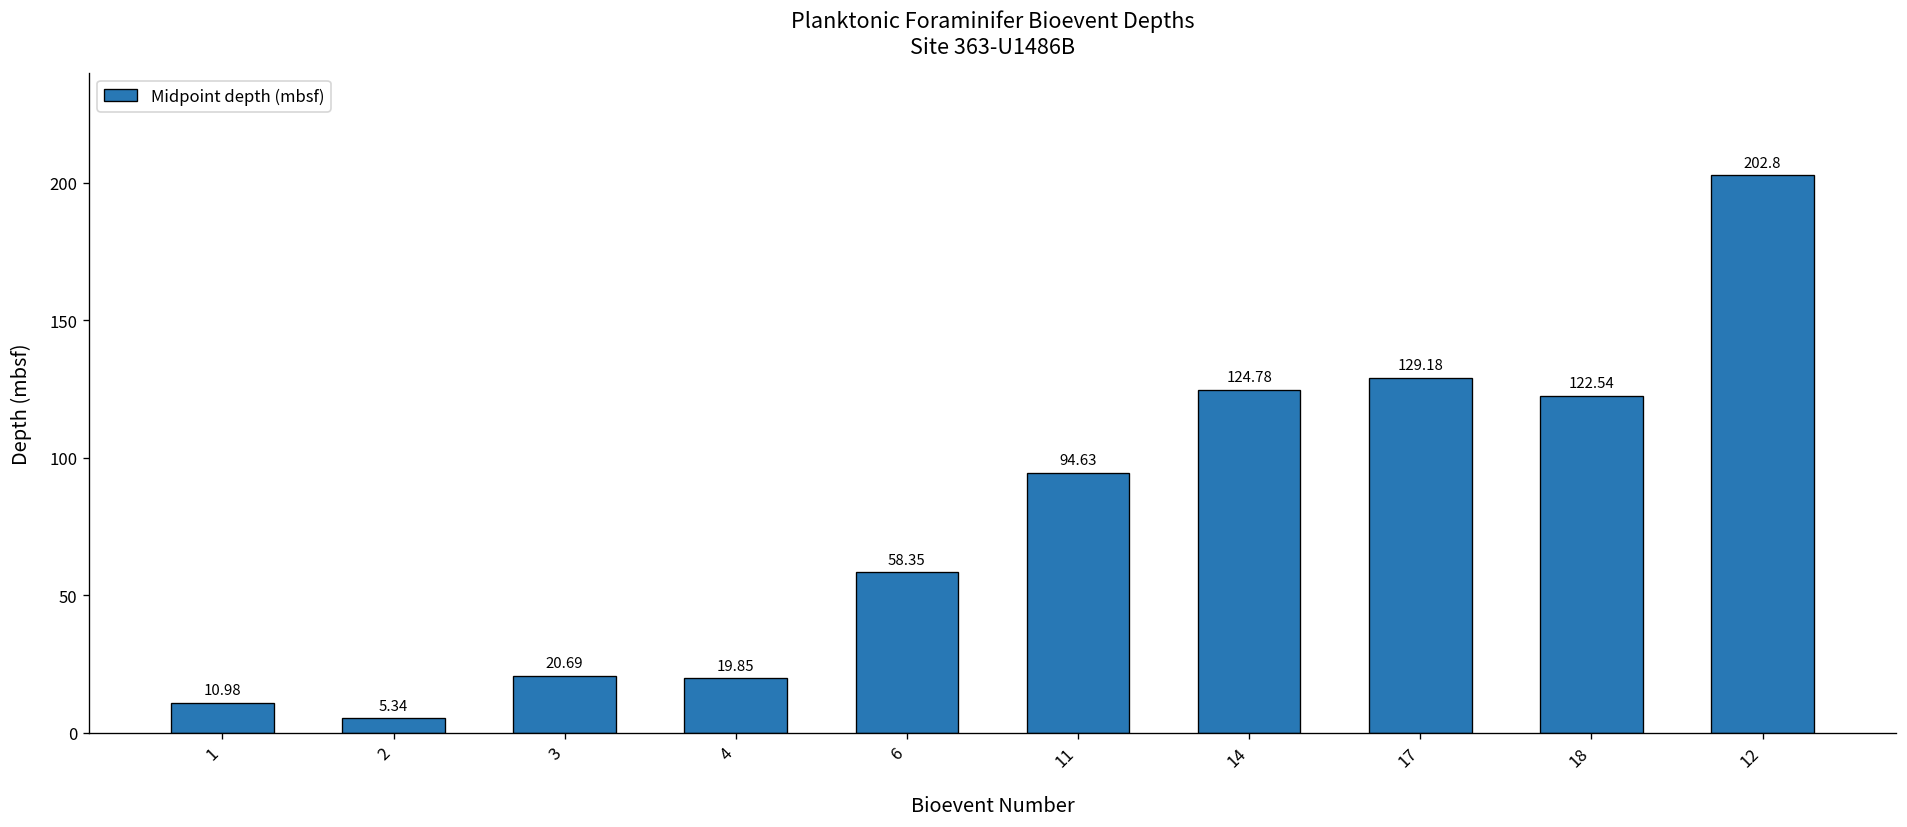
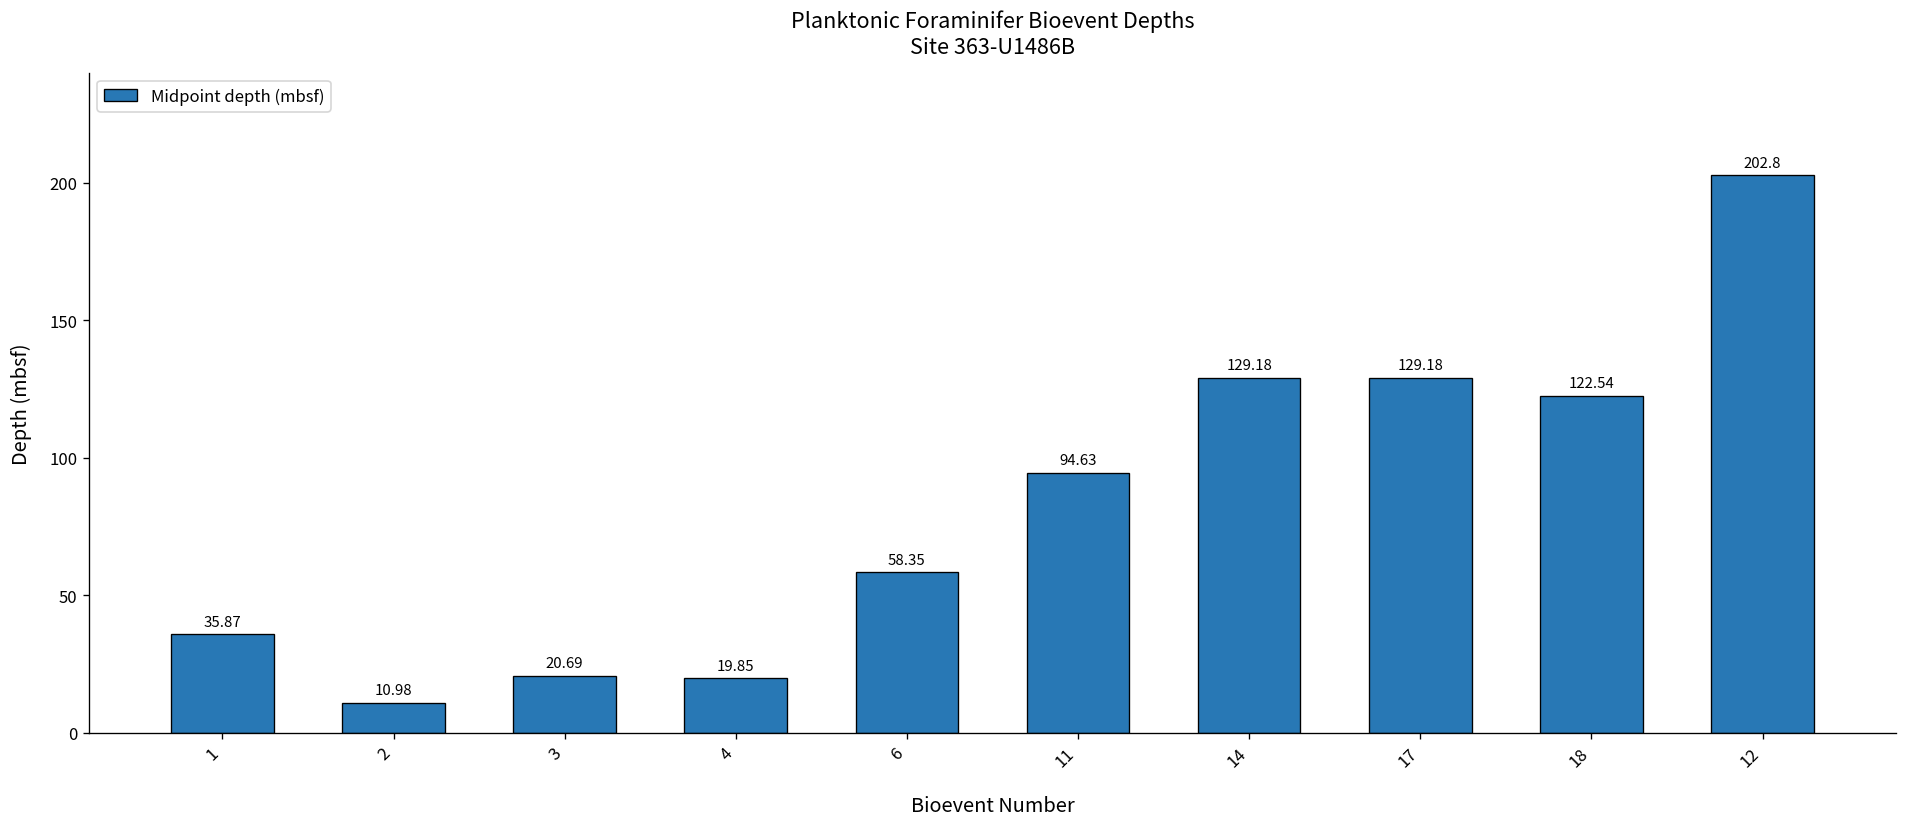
1: 10.98 -> 35.87
2: 5.34 -> 10.98
14: 124.78 -> 129.18
